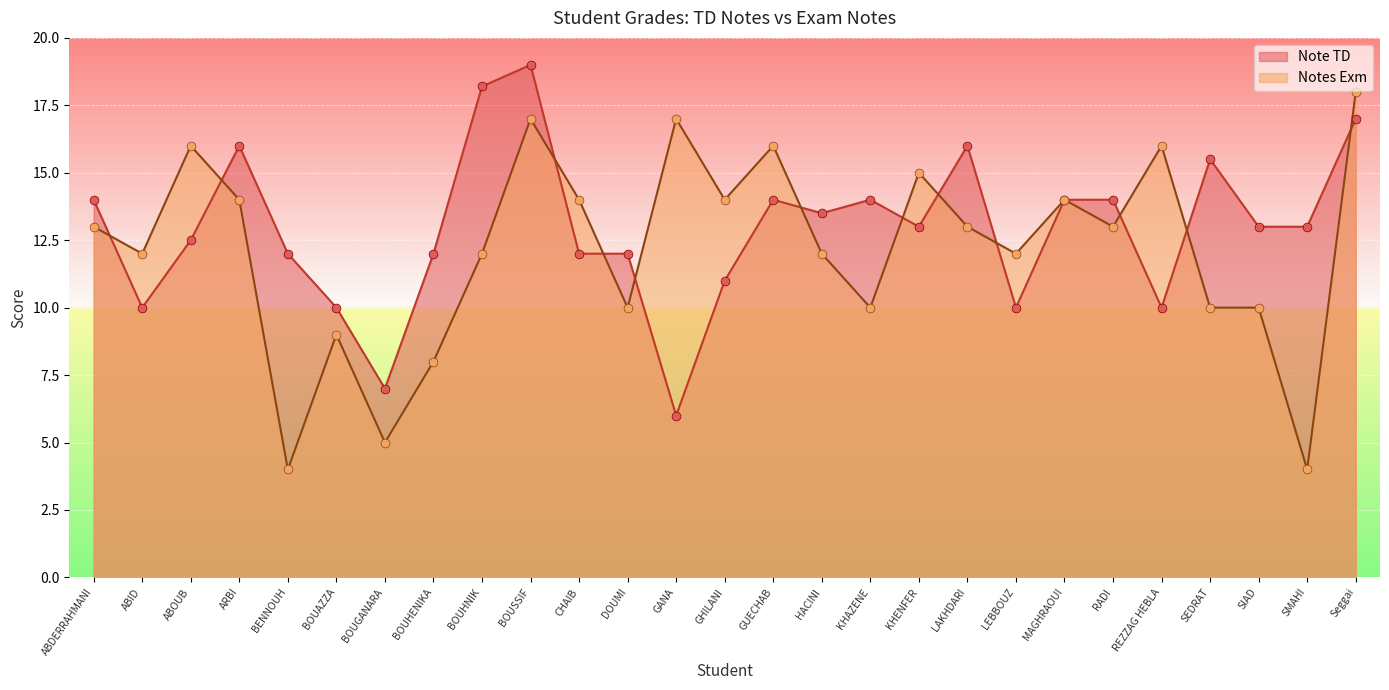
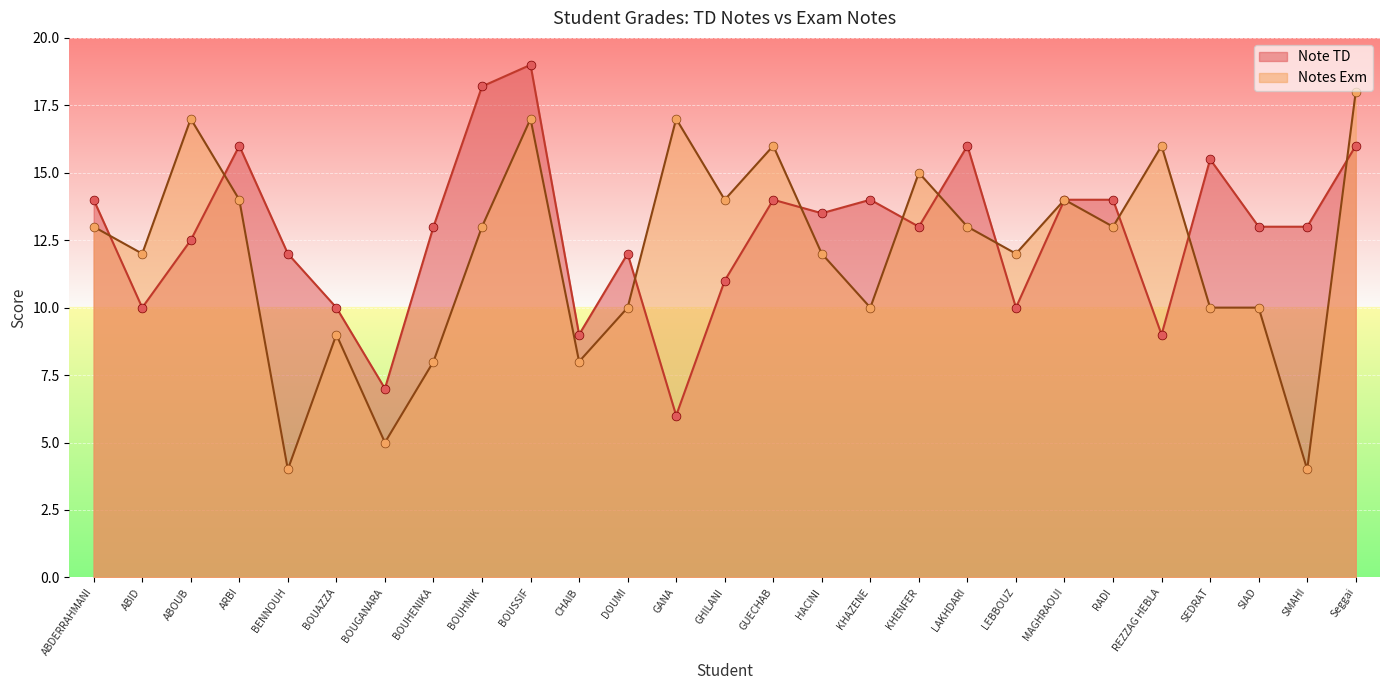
Notes Exm, ABOUB: 16 -> 17
Note TD, BOUHENIKA: 12 -> 13
Notes Exm, BOUHNIK: 12 -> 13
Note TD, CHAIB: 12 -> 9
Notes Exm, CHAIB: 14 -> 8
Note TD, REZZAG HEBLA: 10 -> 9
Note TD, Seggai: 17 -> 16
